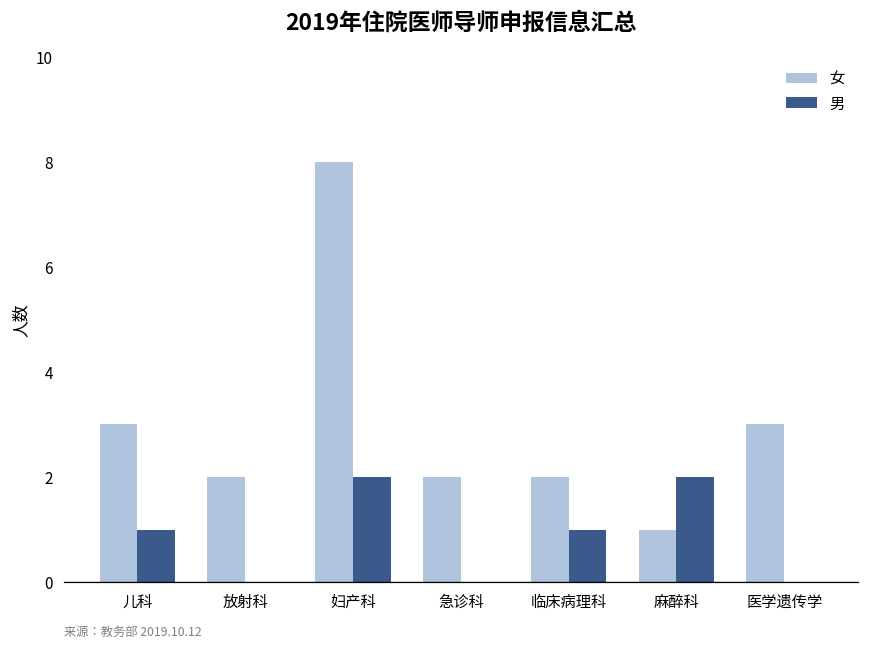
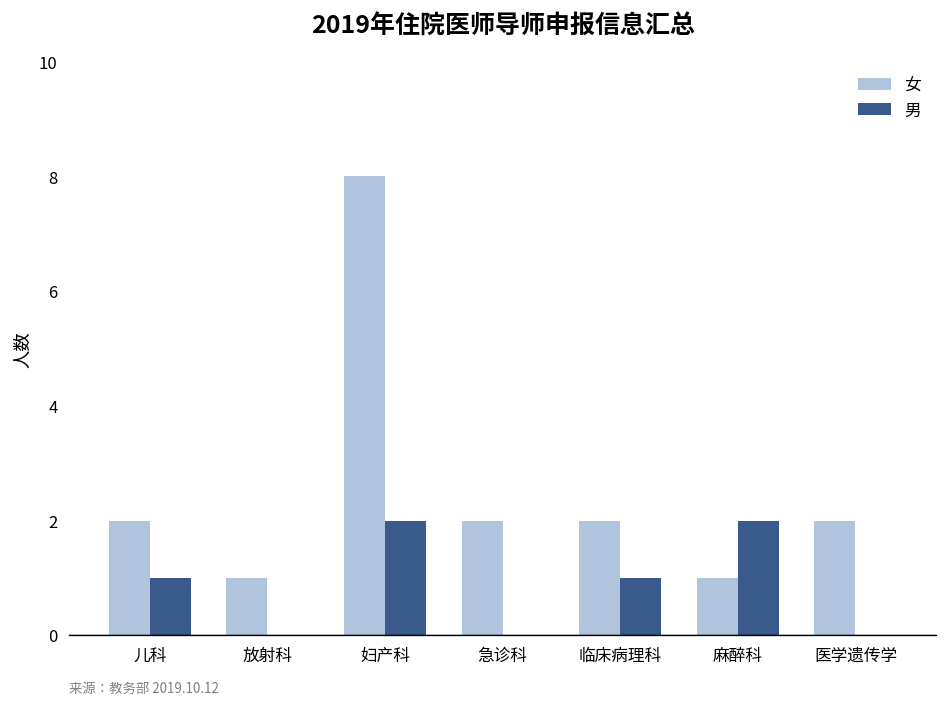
女, 儿科: 3 -> 2
女, 放射科: 2 -> 1
女, 医学遗传学: 3 -> 2
